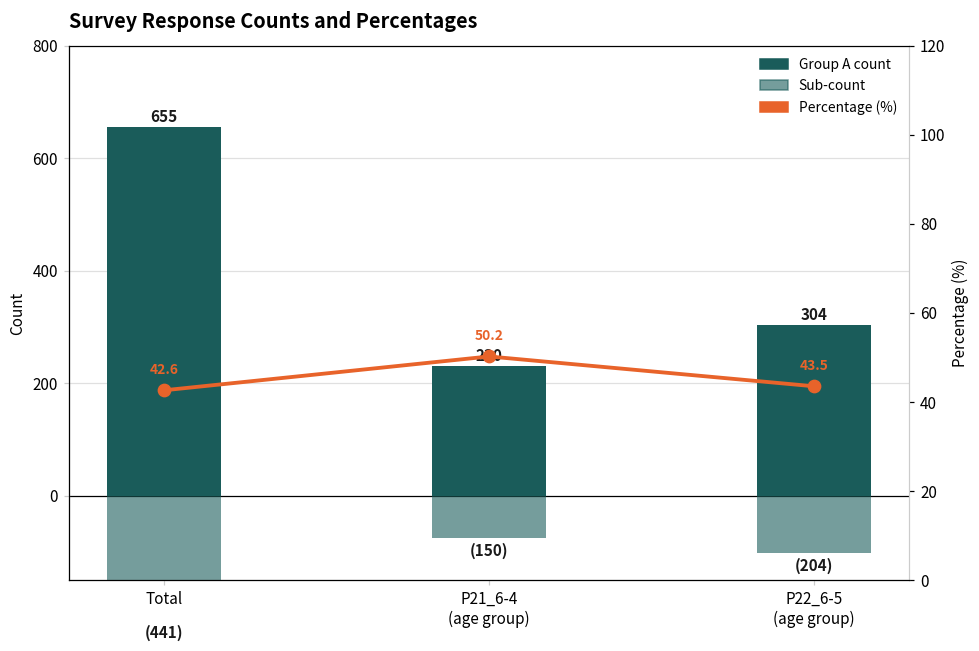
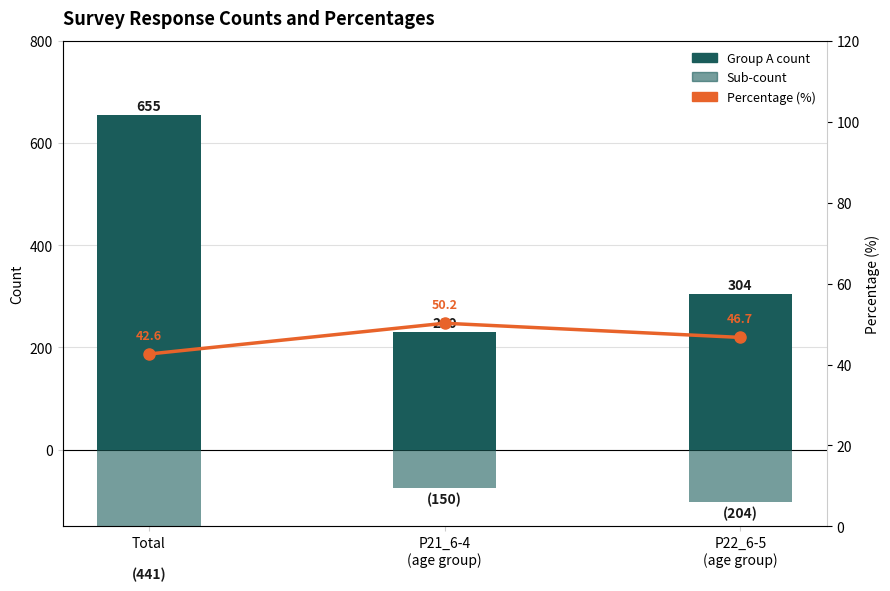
Percentage (%), P22_6-5 (age group): 43.5 -> 46.7
